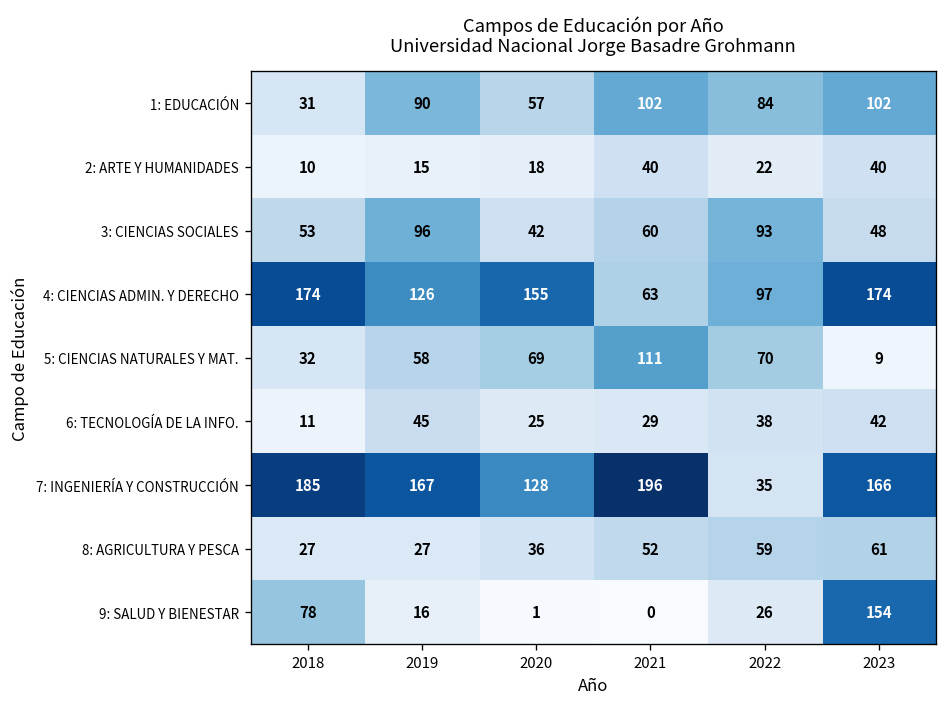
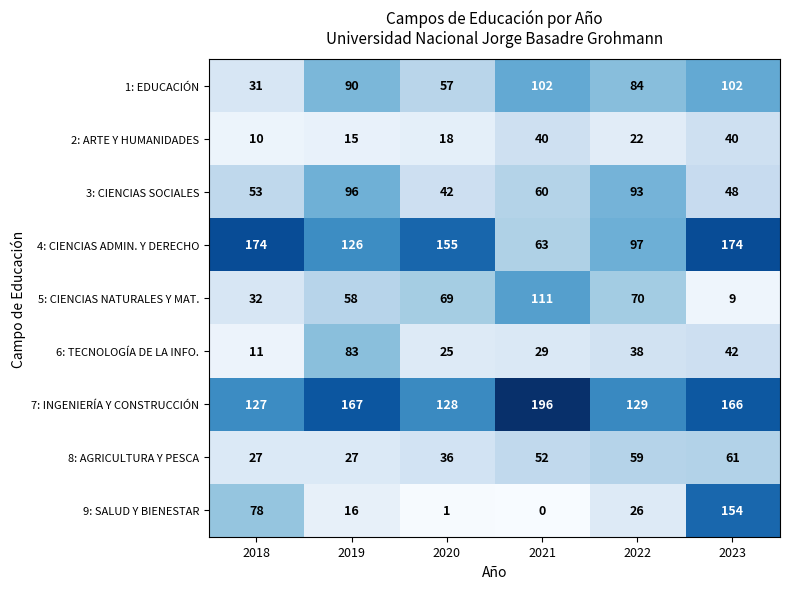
6: TECNOLOGÍA DE LA INFO., 2019: 45 -> 83
7: INGENIERÍA Y CONSTRUCCIÓN, 2018: 185 -> 127
7: INGENIERÍA Y CONSTRUCCIÓN, 2022: 35 -> 129
